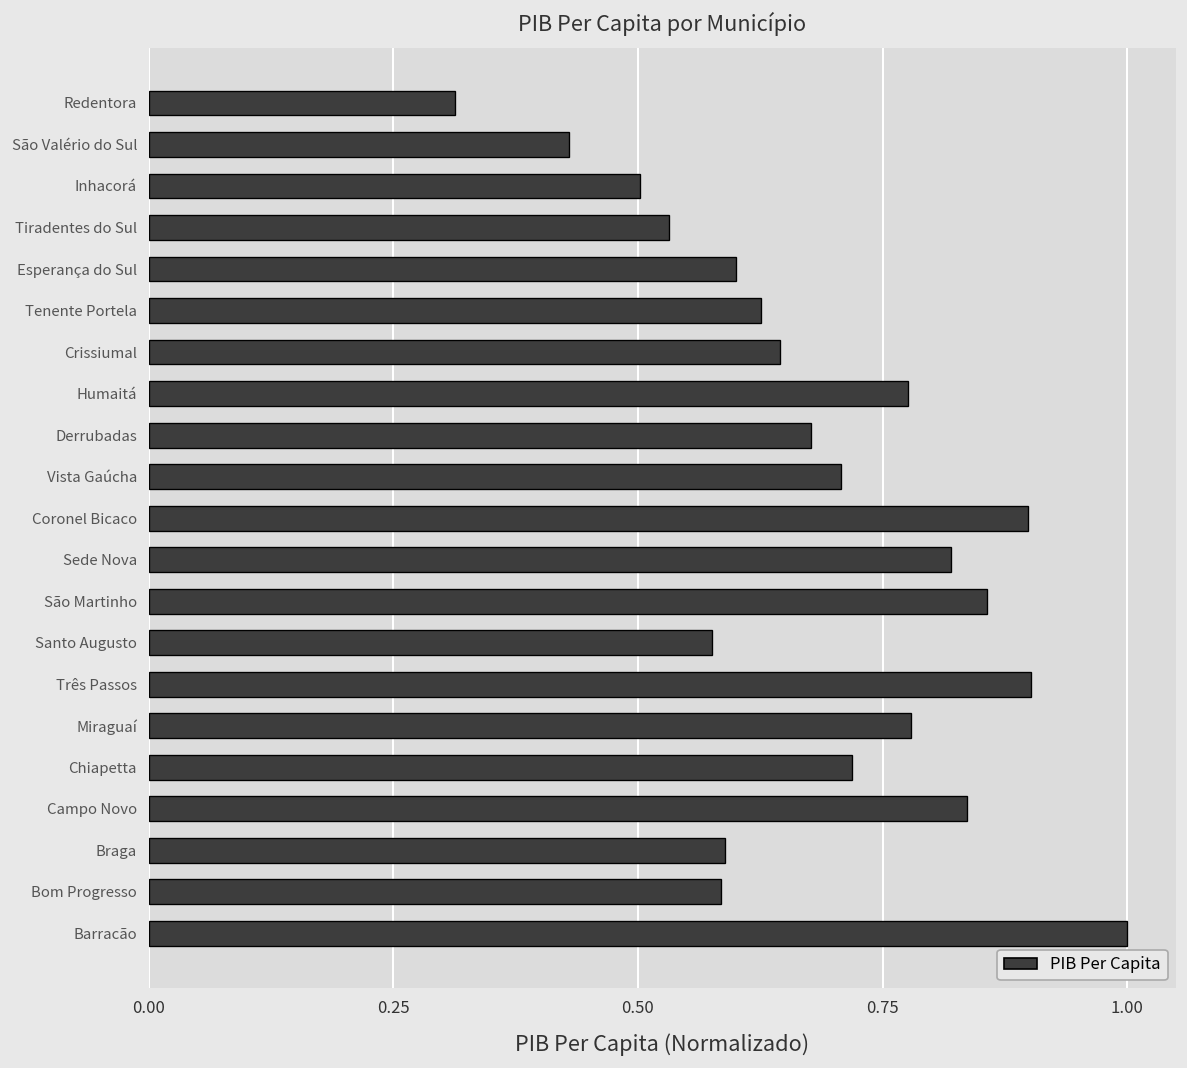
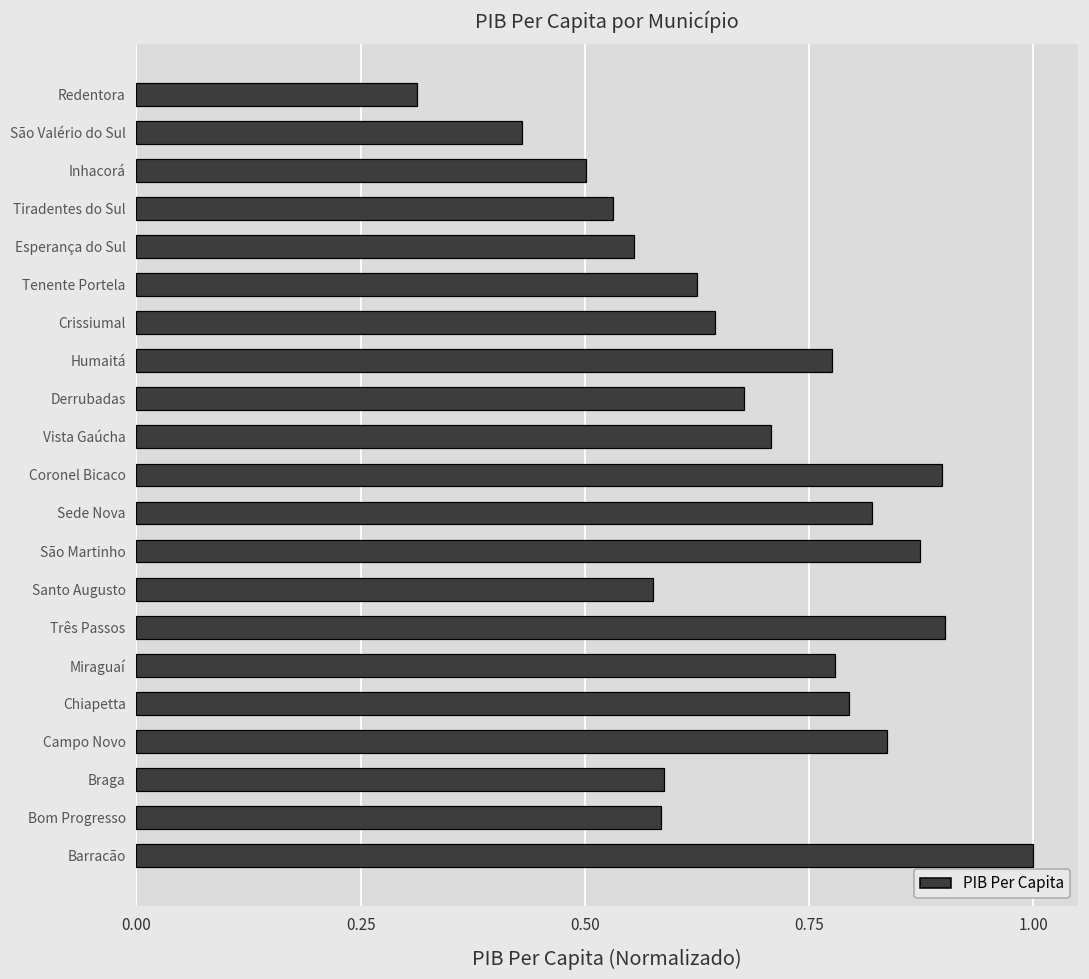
Esperança do Sul: 0.60 -> 0.55
São Martinho: 0.86 -> 0.87
Chiapetta: 0.72 -> 0.79
